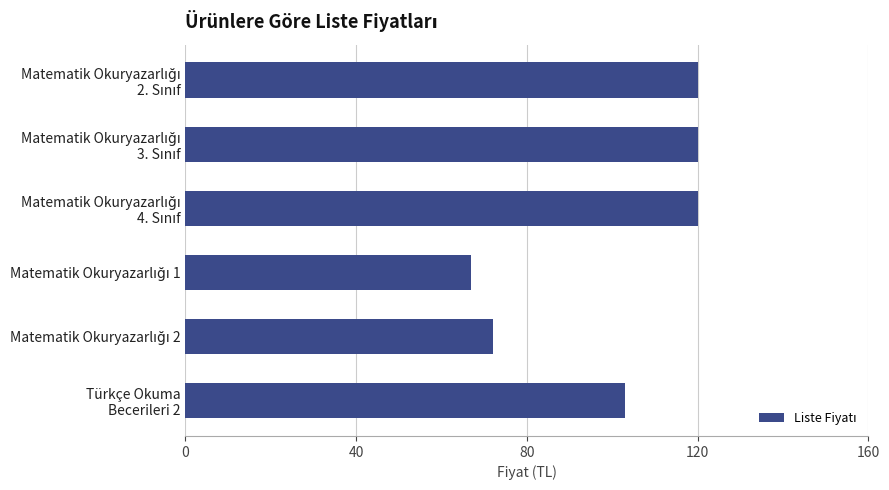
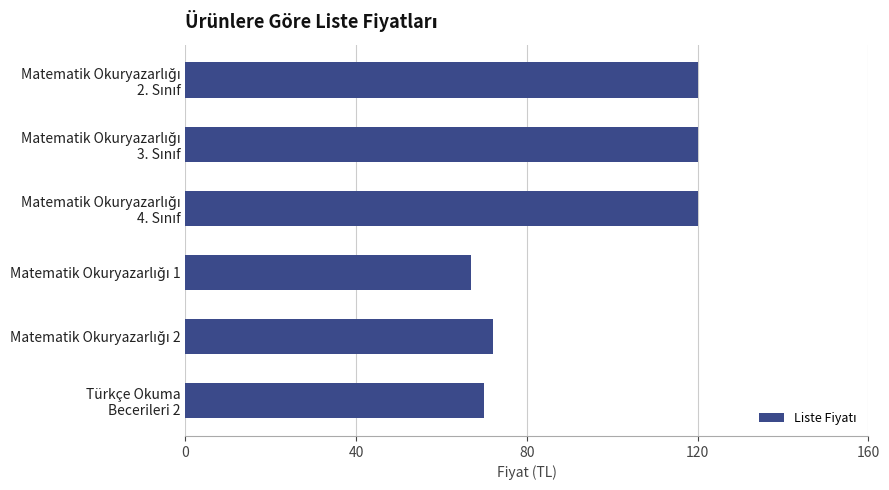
Türkçe Okuma Becerileri 2: 103 -> 70
